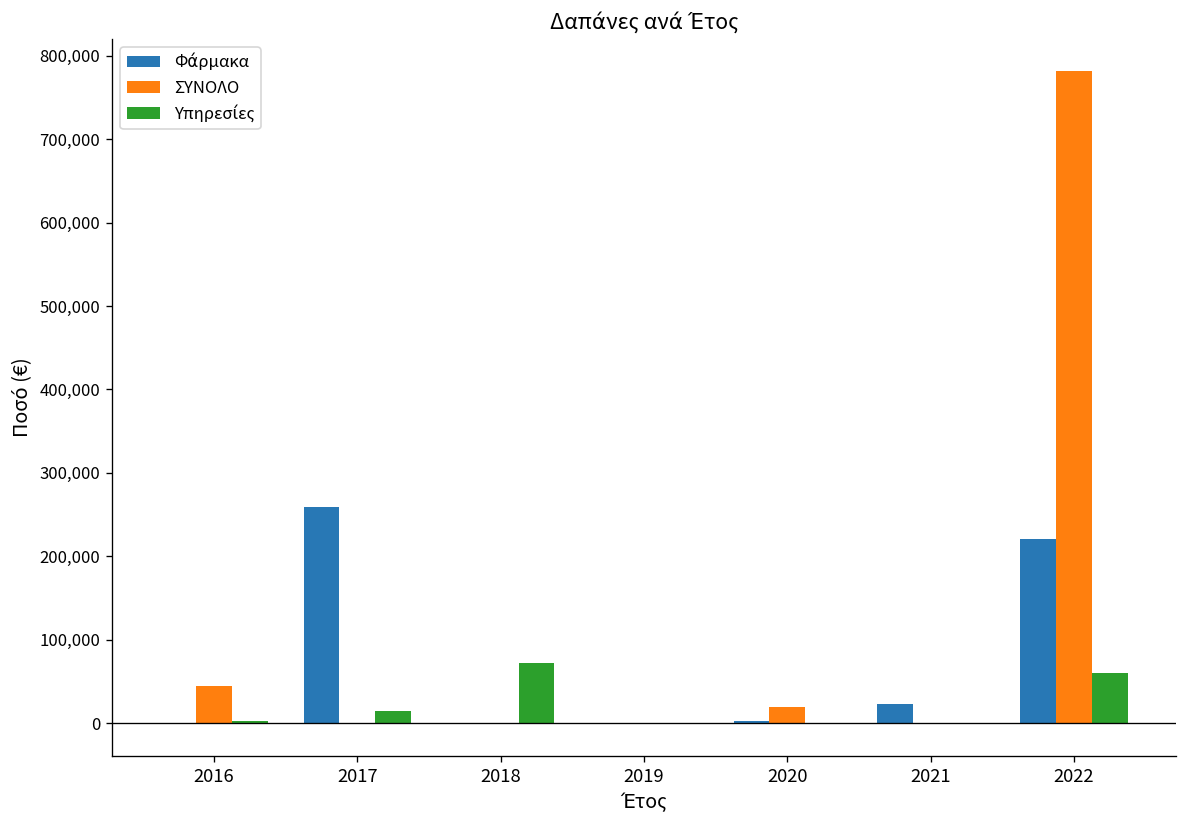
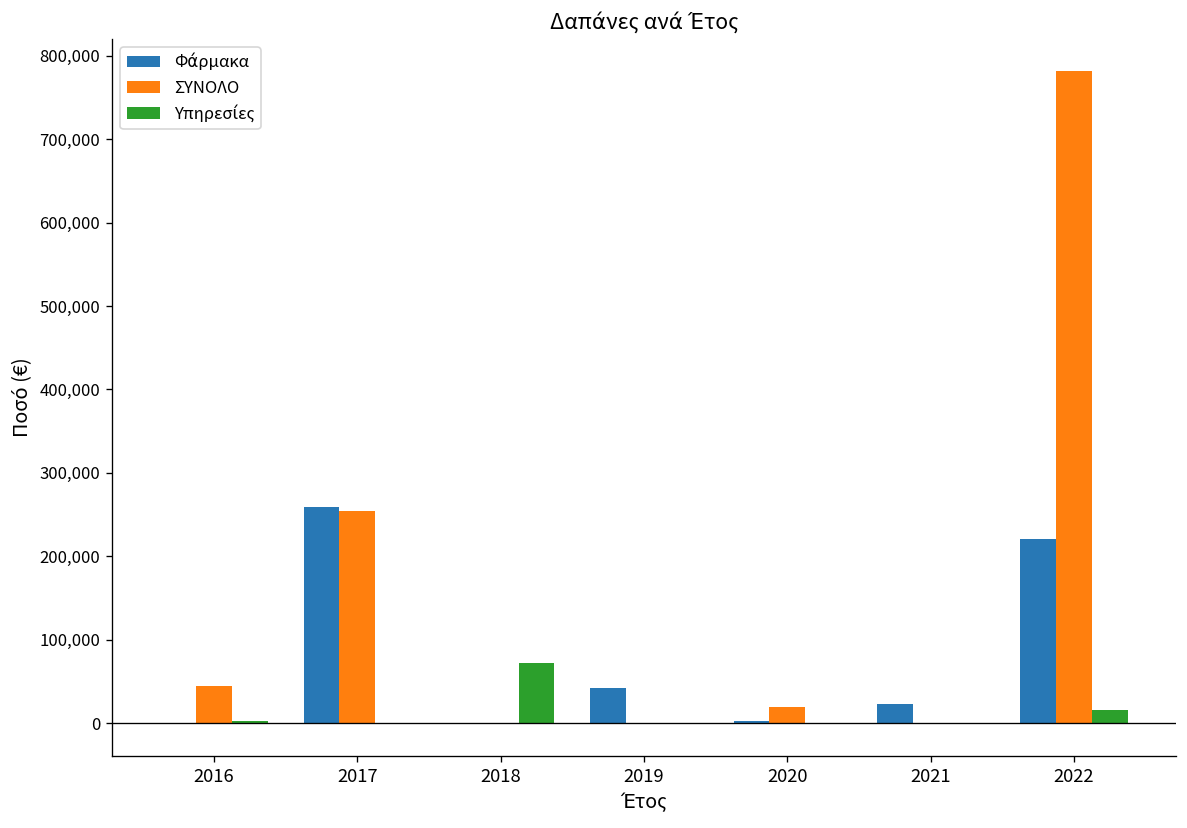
ΣΥΝΟΛΟ, 2017: 0 -> 250,000
Υπηρεσίες, 2017: 10,000 -> 0
Φάρμακα, 2019: 0 -> 40,000
Υπηρεσίες, 2022: 60,000 -> 20,000
